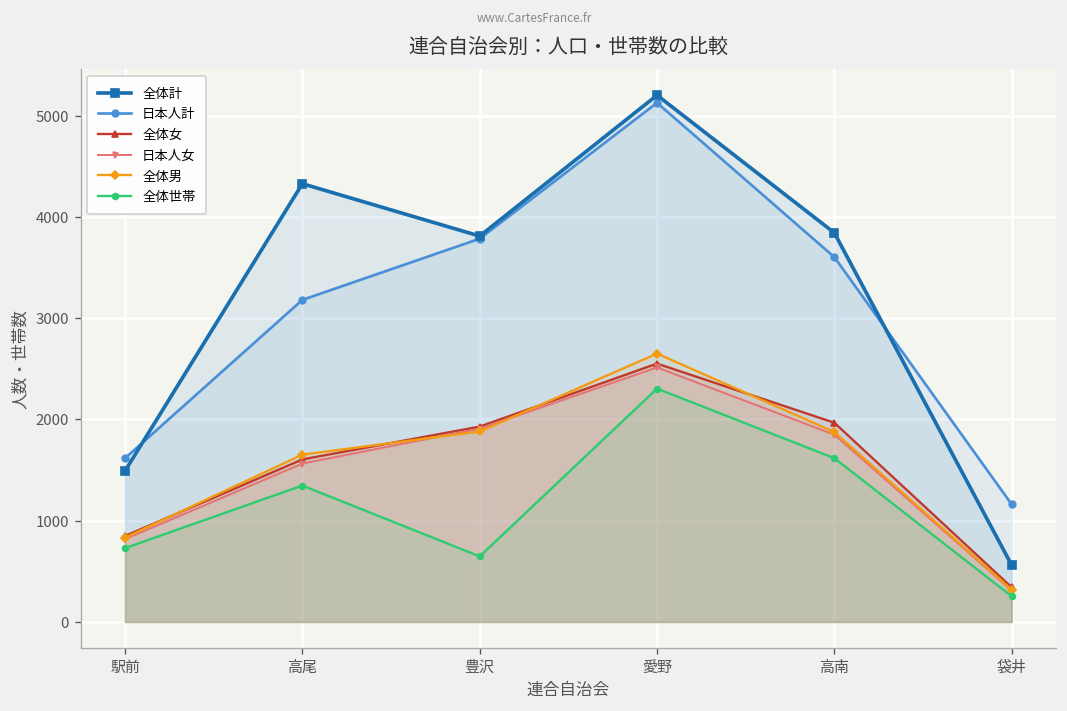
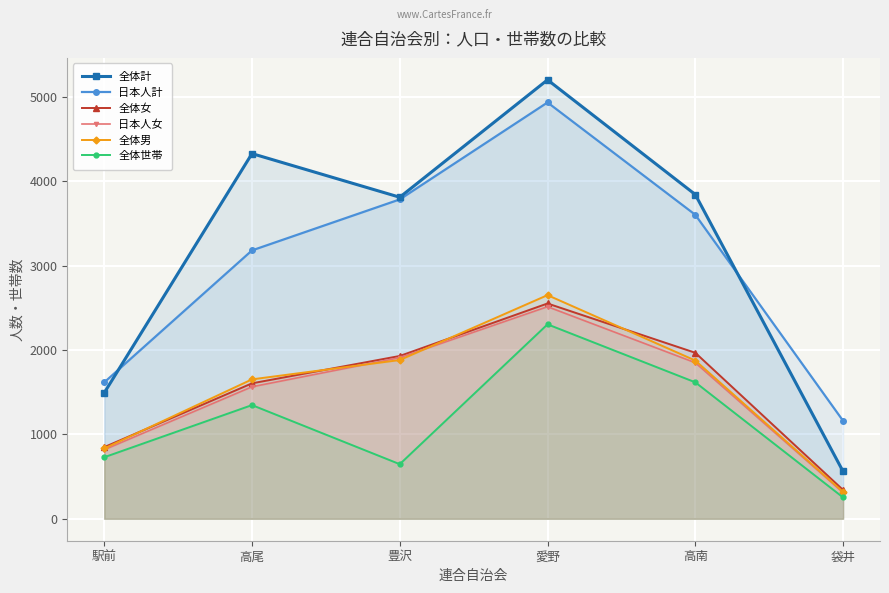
日本人計, 愛野: 5100 -> 4900
